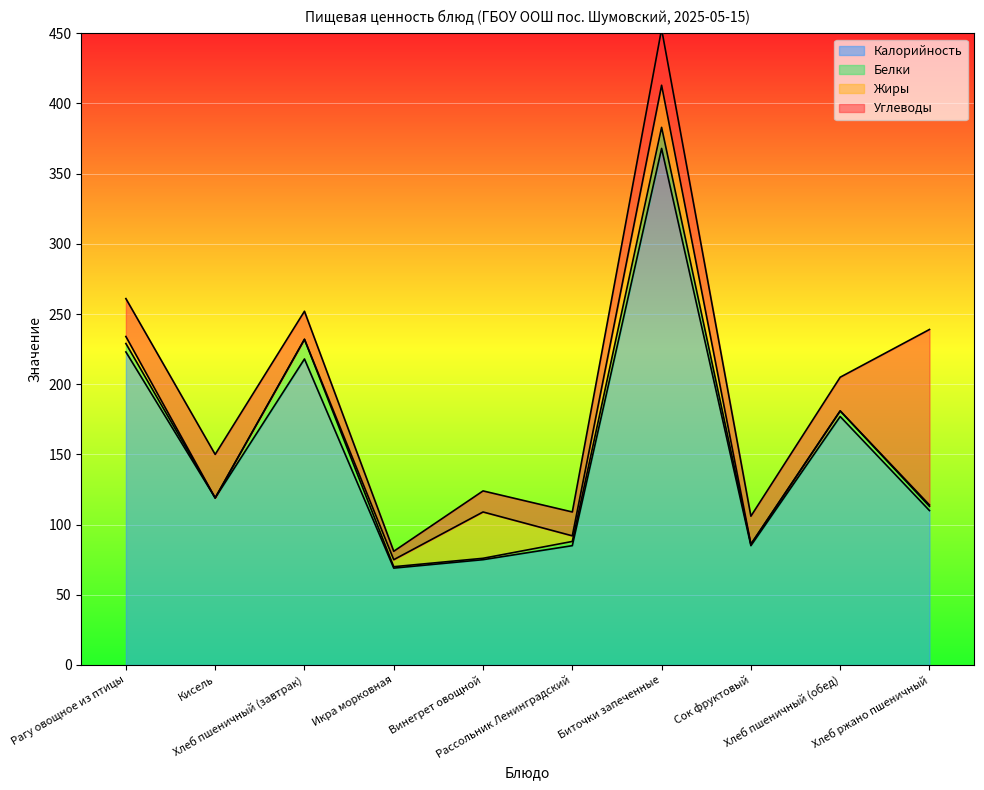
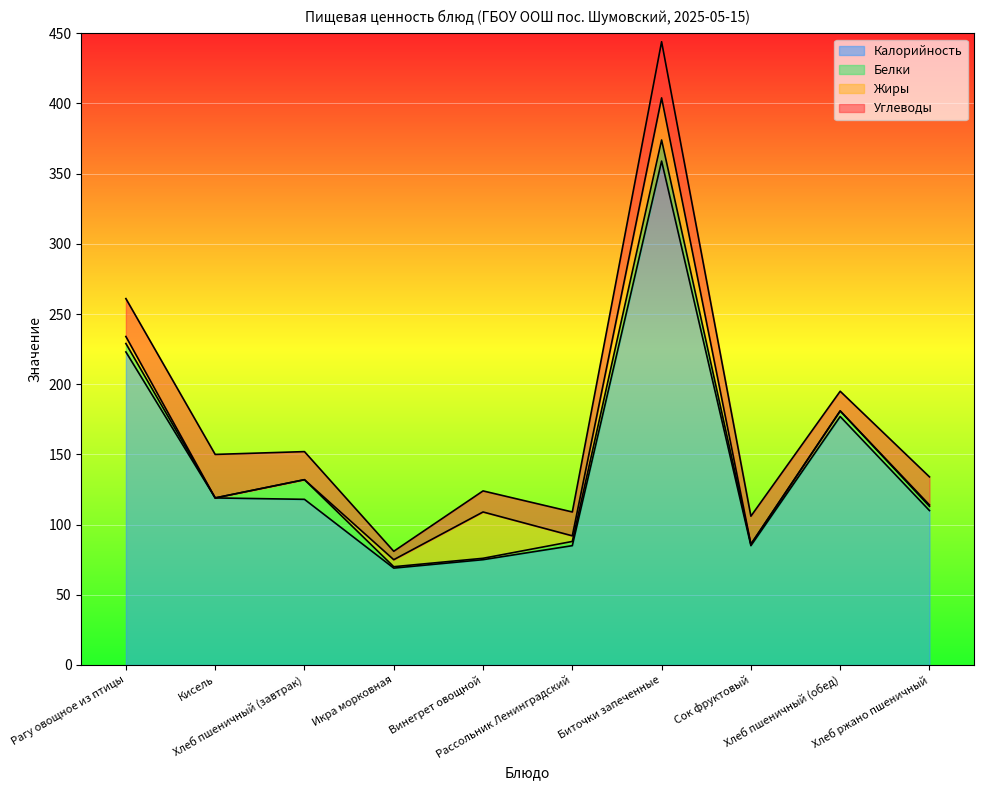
Калорийность, Хлеб пшеничный (завтрак): 218 -> 118
Калорийность, Биточки запеченные: 368 -> 359
Углеводы, Хлеб пшеничный (обед): 24 -> 14
Углеводы, Хлеб ржано пшеничный: 125 -> 20
